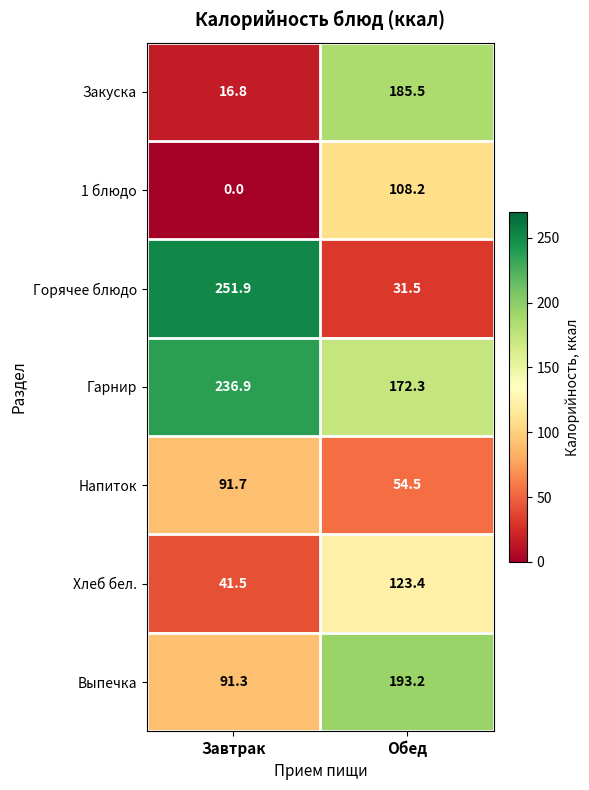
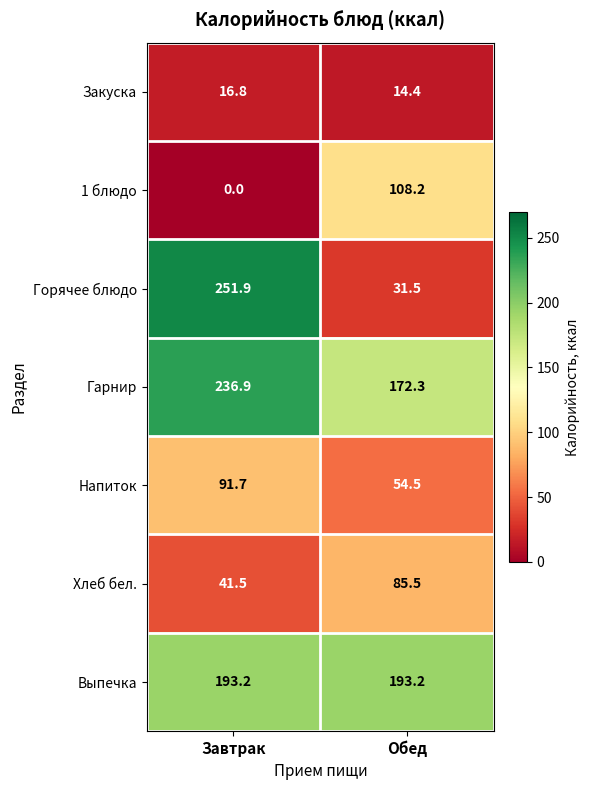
Закуска, Обед: 185.5 -> 14.4
Хлеб бел., Обед: 123.4 -> 85.5
Выпечка, Завтрак: 91.3 -> 193.2
